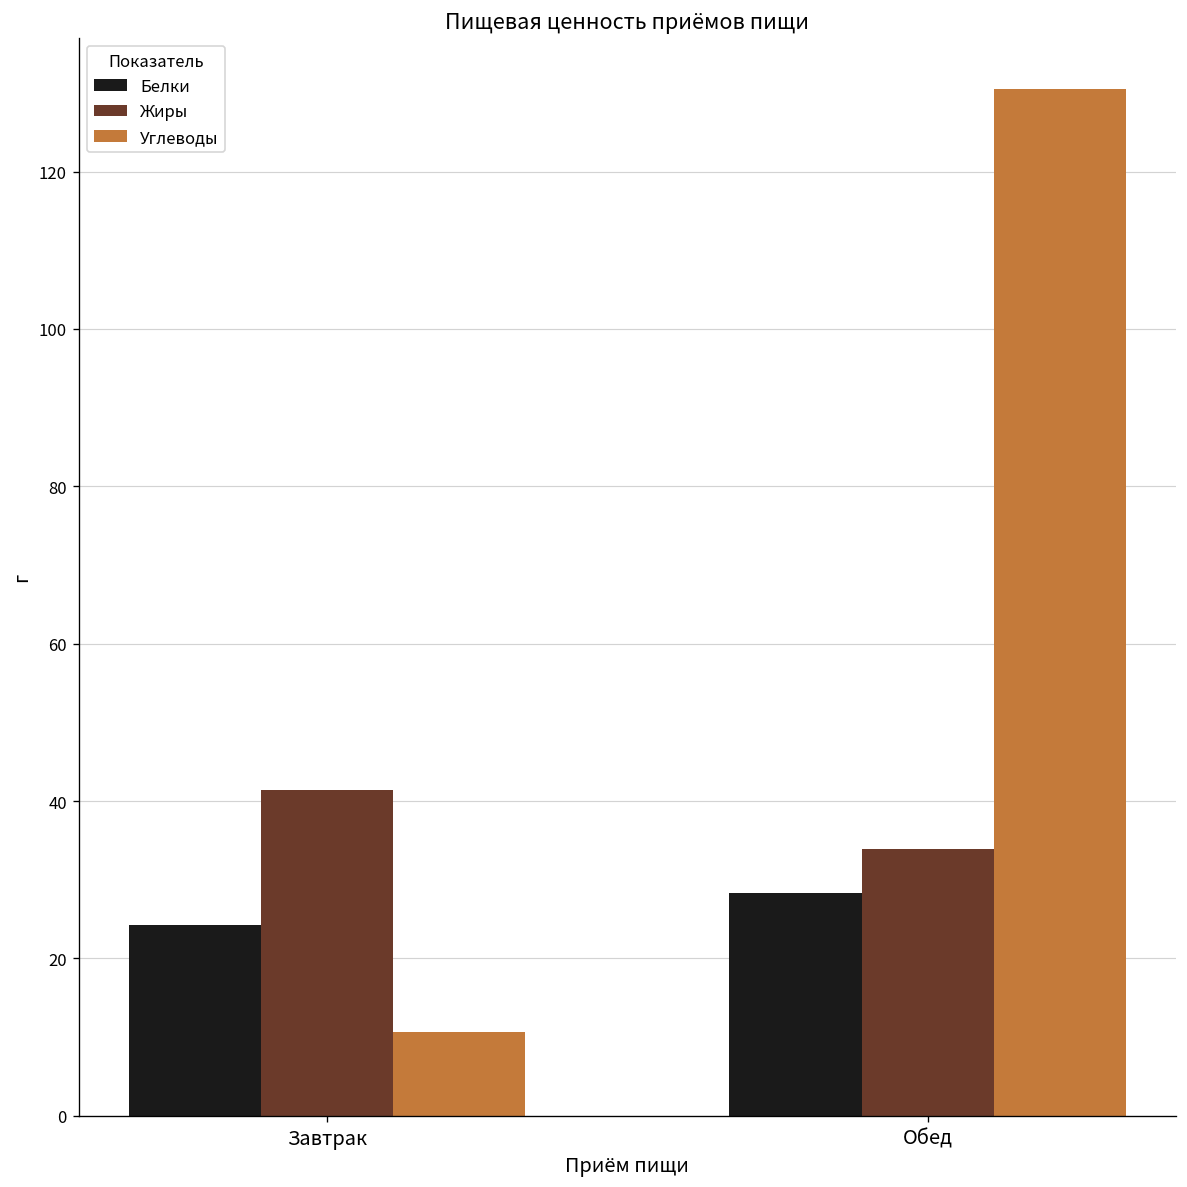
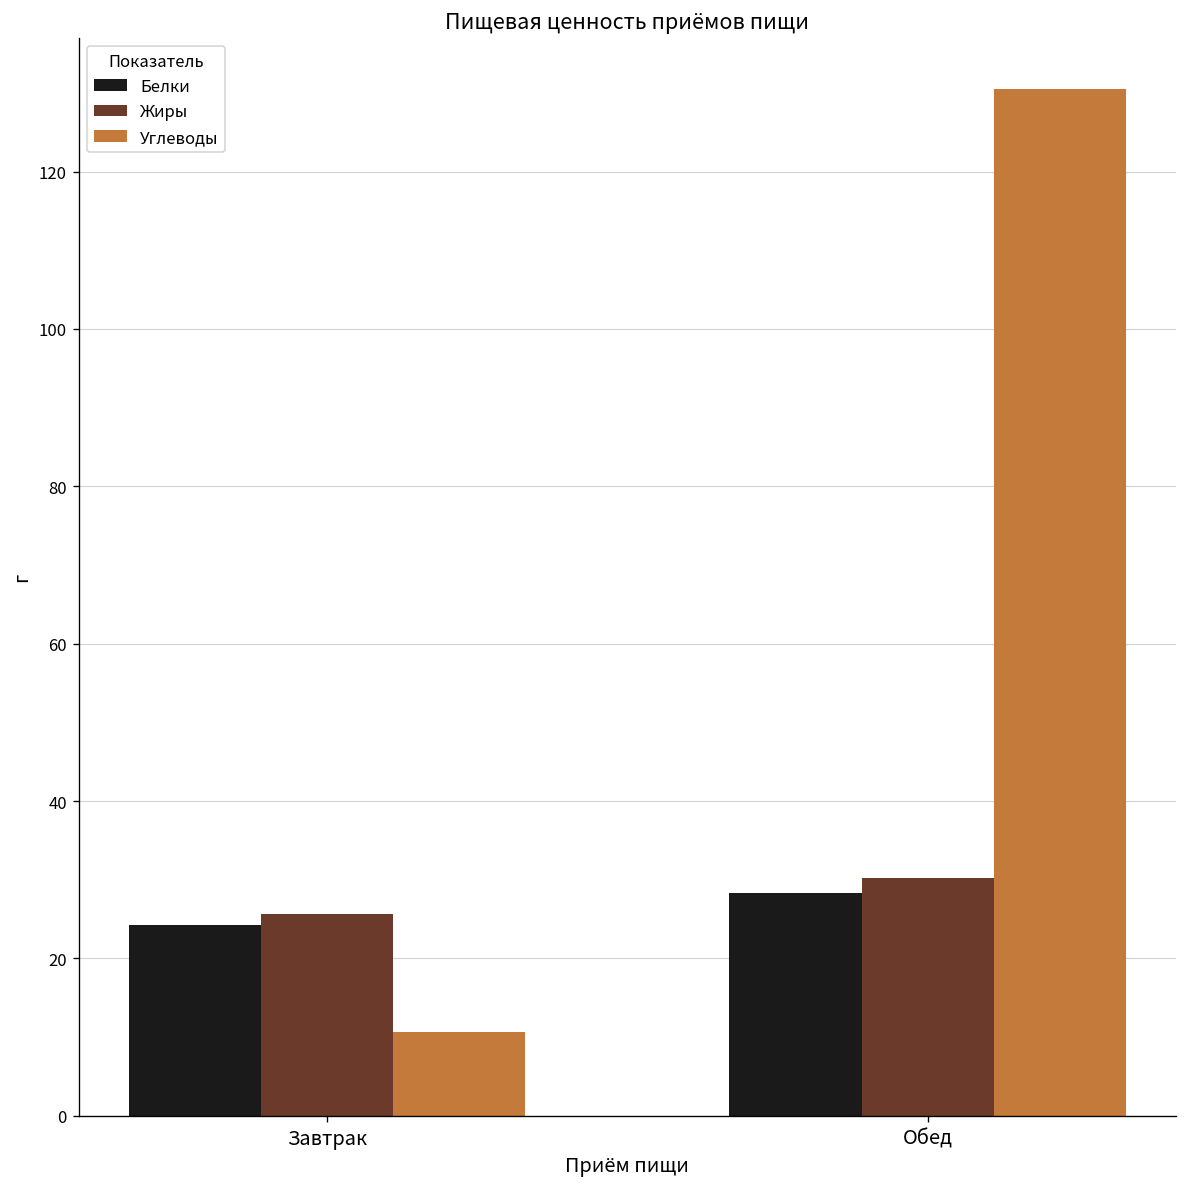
Жиры, Завтрак: 41 -> 26
Жиры, Обед: 34 -> 30
